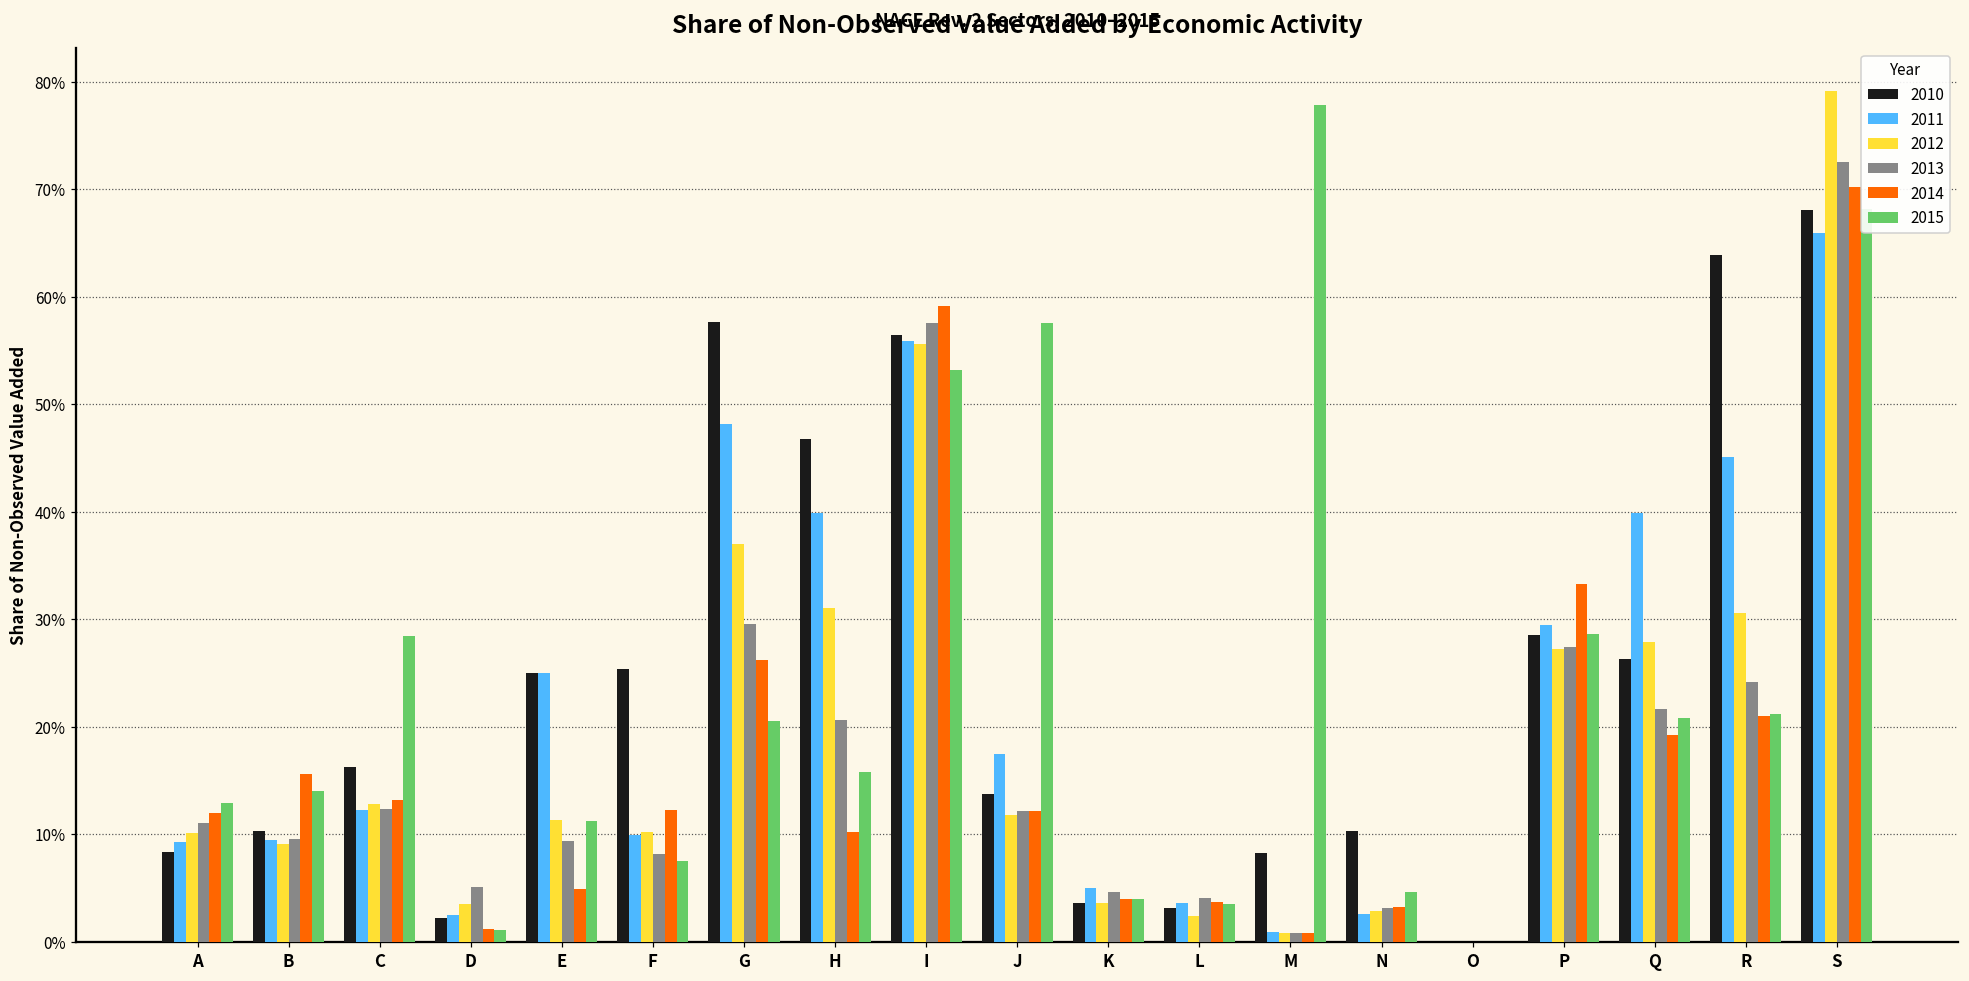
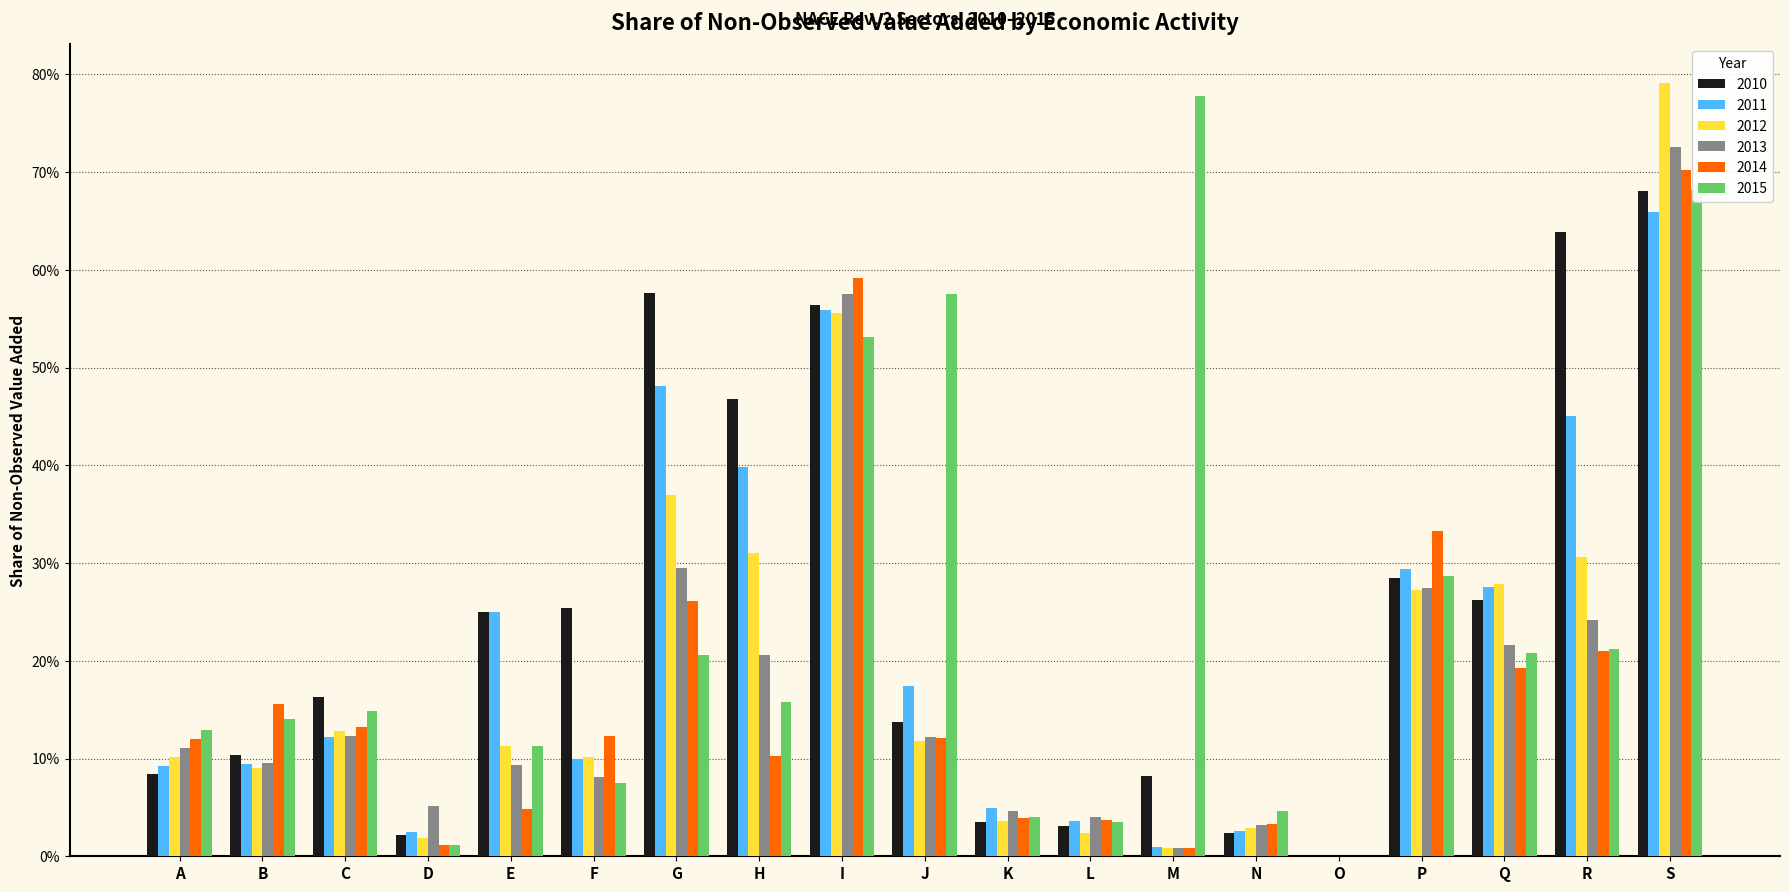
2015, C: 28% -> 15%
2012, D: 3% -> 2%
2010, N: 10% -> 2%
2011, Q: 40% -> 28%
